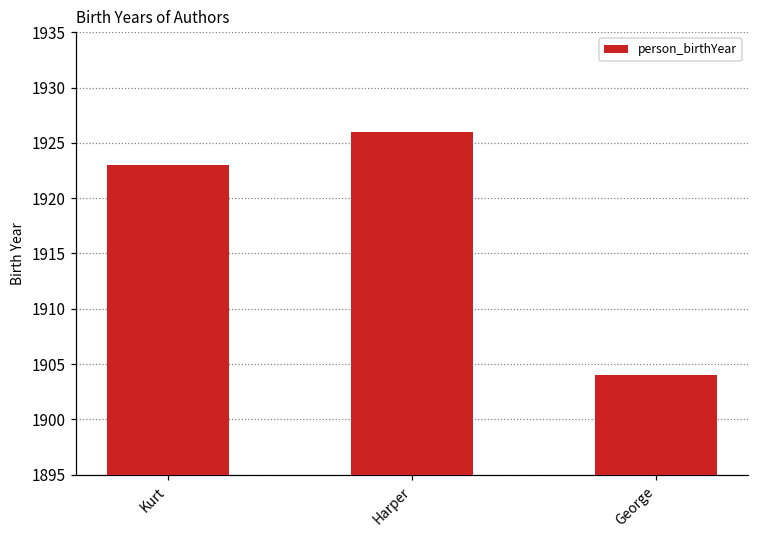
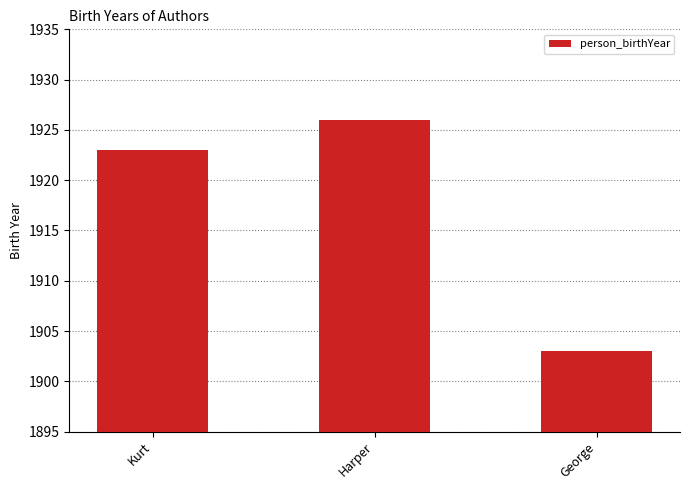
George: 1904 -> 1903
